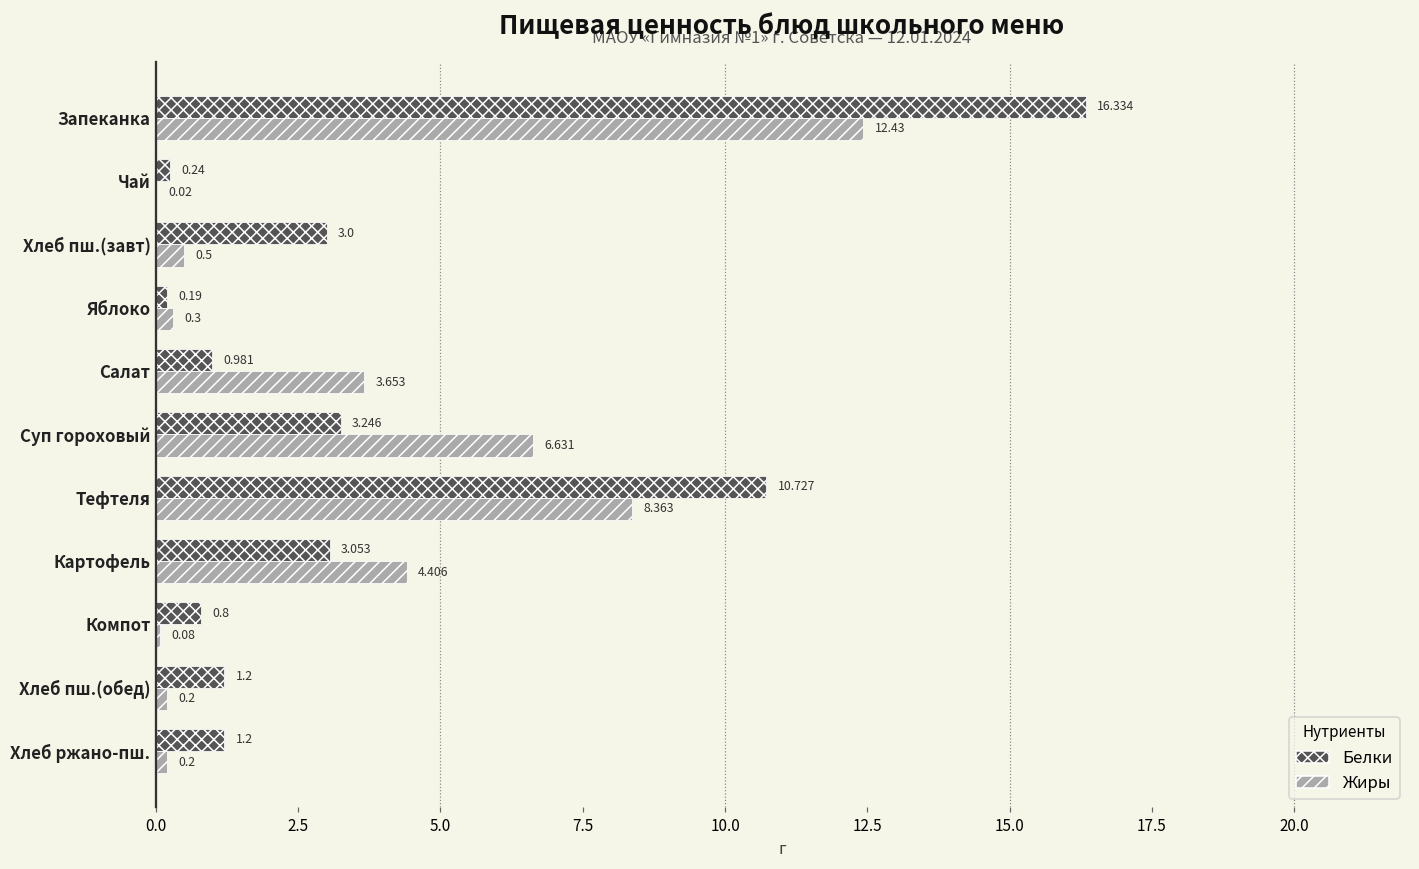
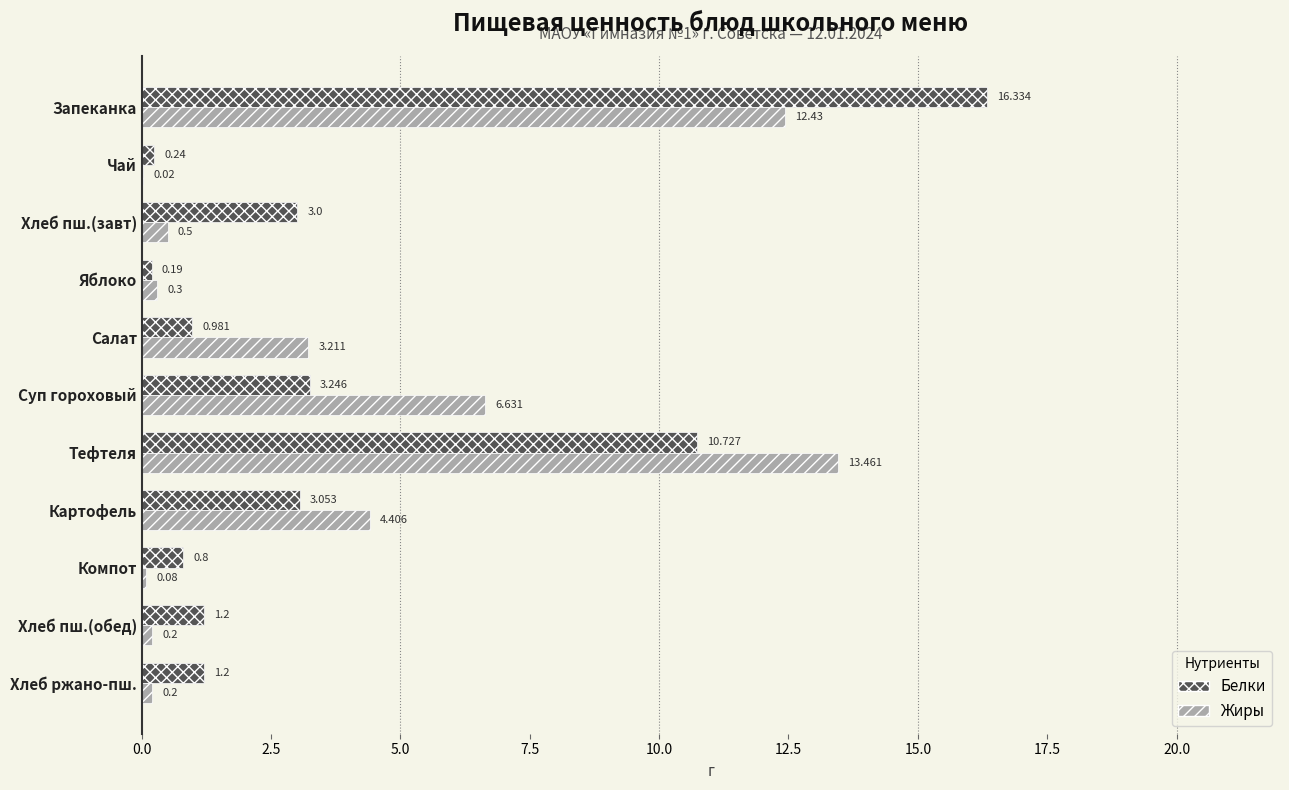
Жиры, Салат: 3.653 -> 3.211
Жиры, Тефтеля: 8.363 -> 13.461
